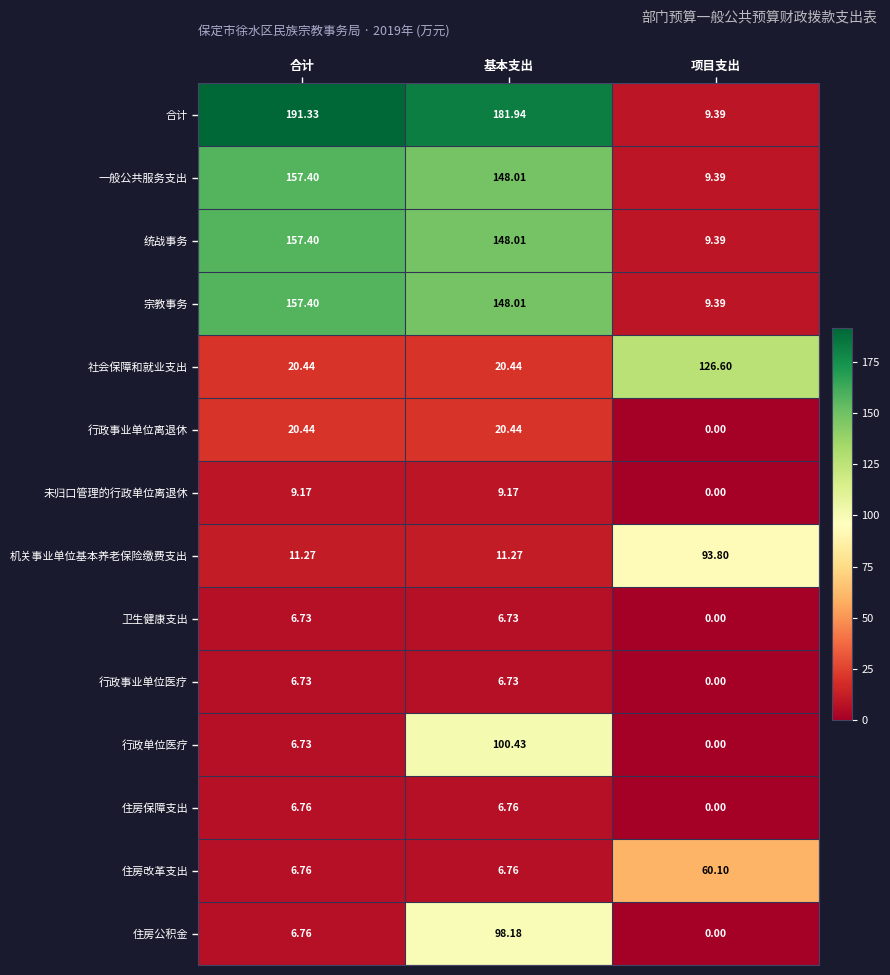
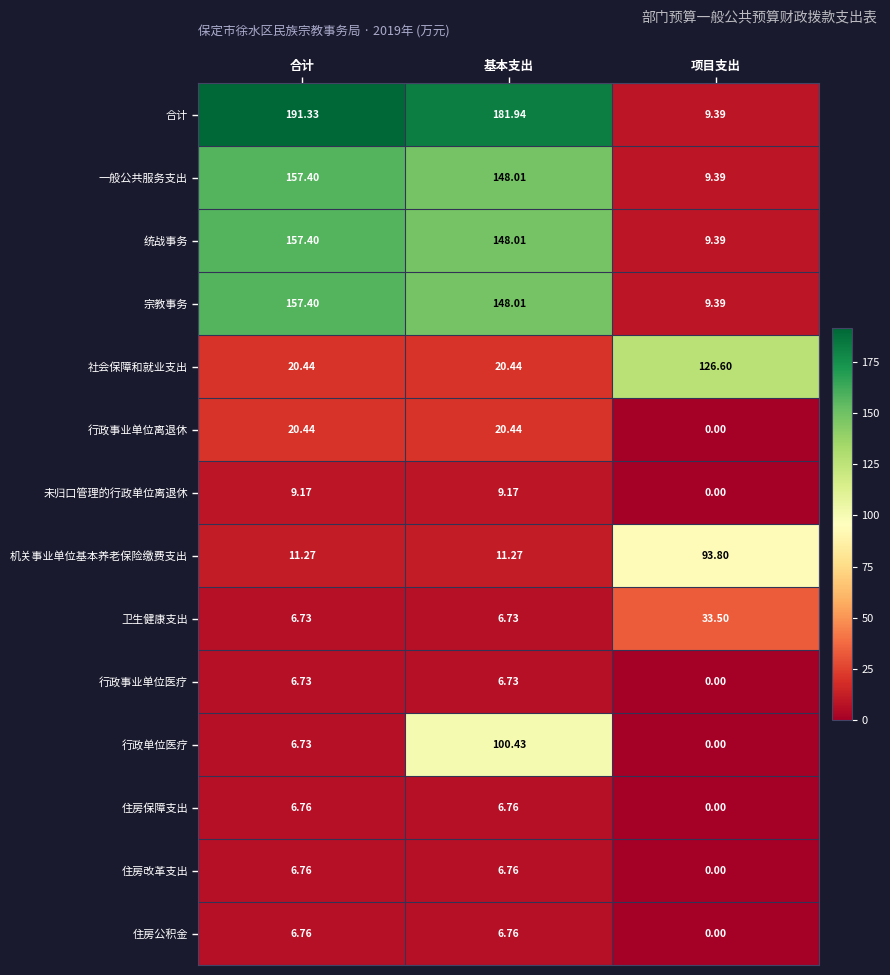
卫生健康支出, 项目支出: 0.00 -> 33.50
住房改革支出, 项目支出: 60.10 -> 0.00
住房公积金, 基本支出: 98.18 -> 6.76
